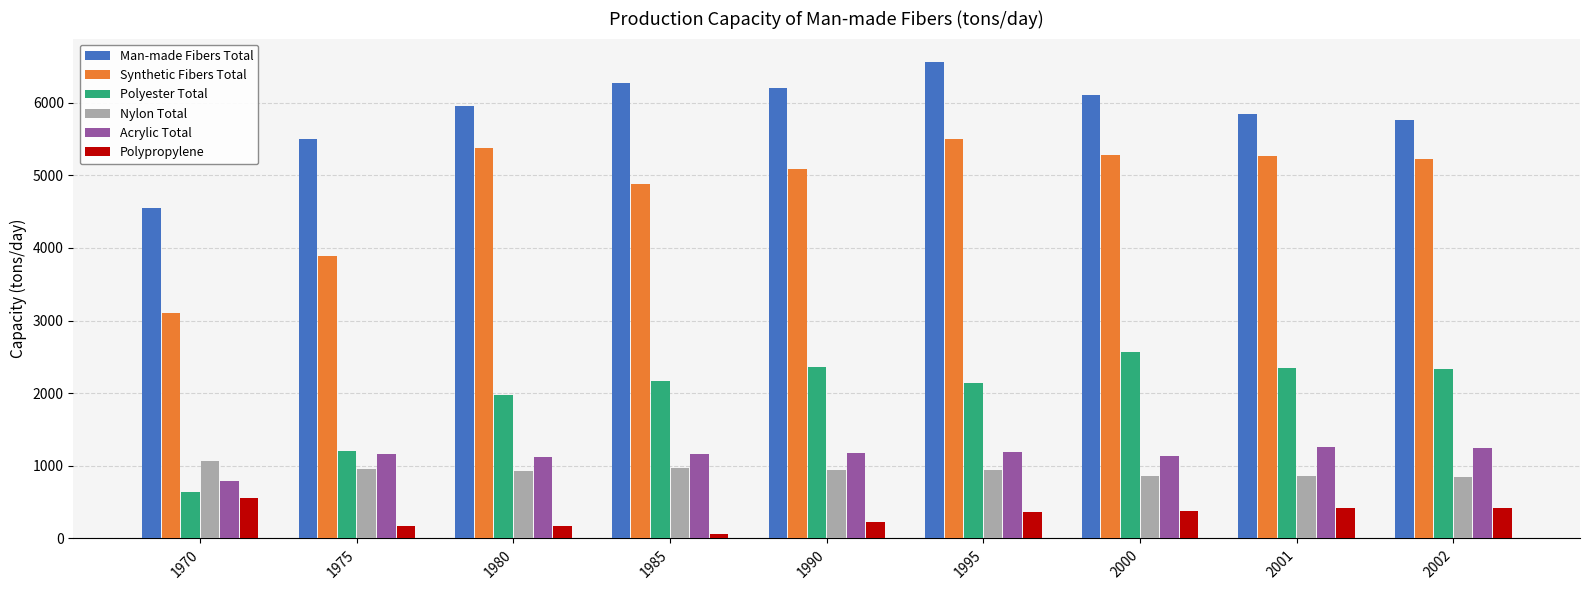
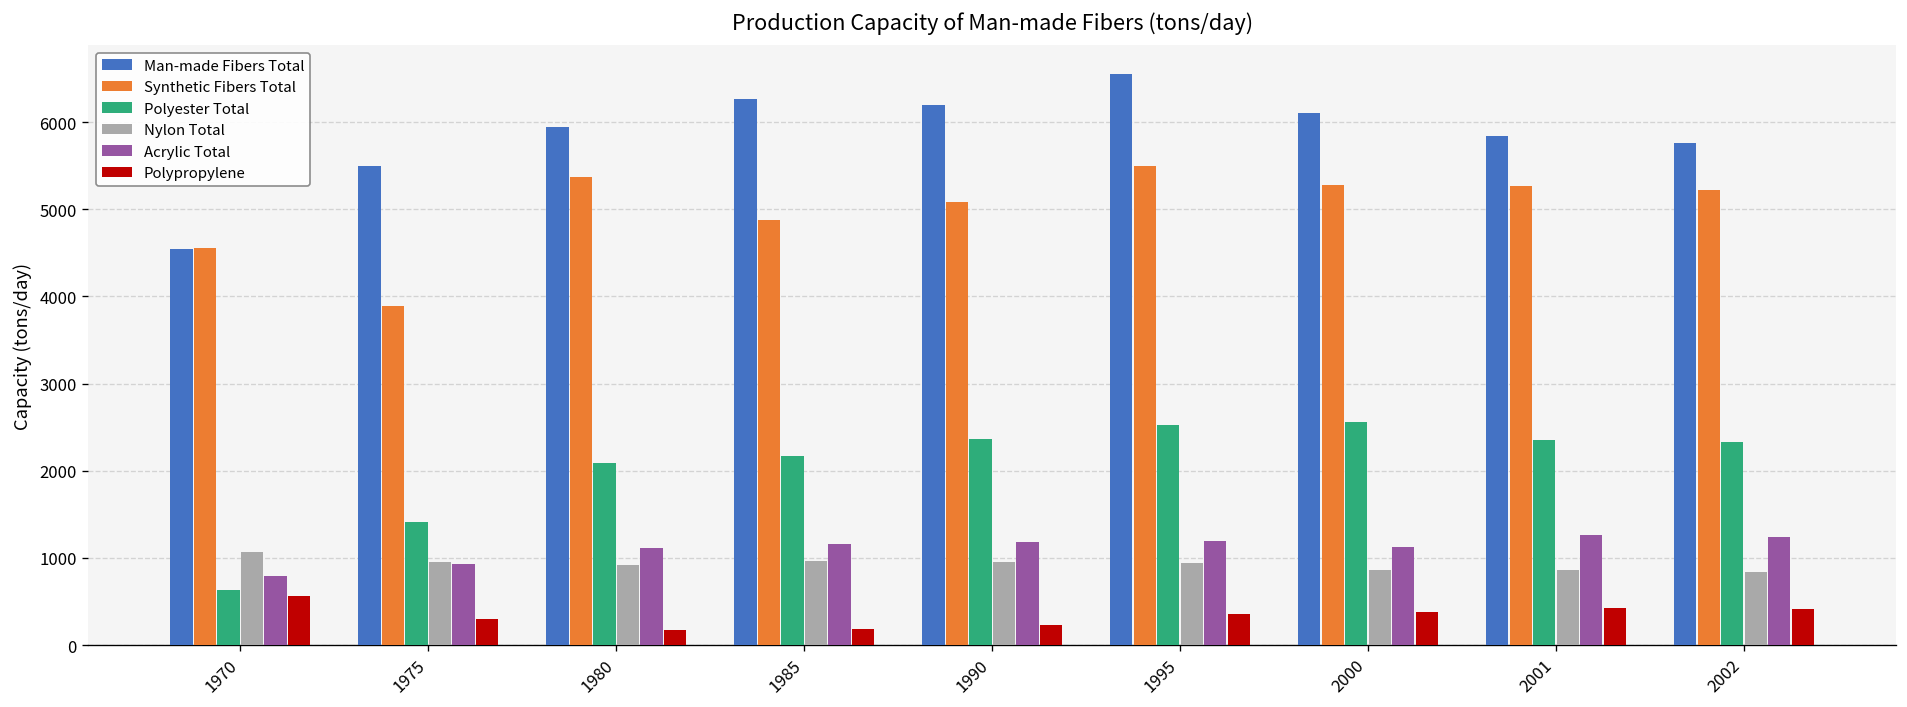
Synthetic Fibers Total, 1970: 3100 -> 4600
Polyester Total, 1975: 1200 -> 1400
Acrylic Total, 1975: 1200 -> 900
Polypropylene, 1975: 200 -> 300
Polyester Total, 1980: 2000 -> 2100
Polypropylene, 1985: 100 -> 200
Polyester Total, 1995: 2100 -> 2500
